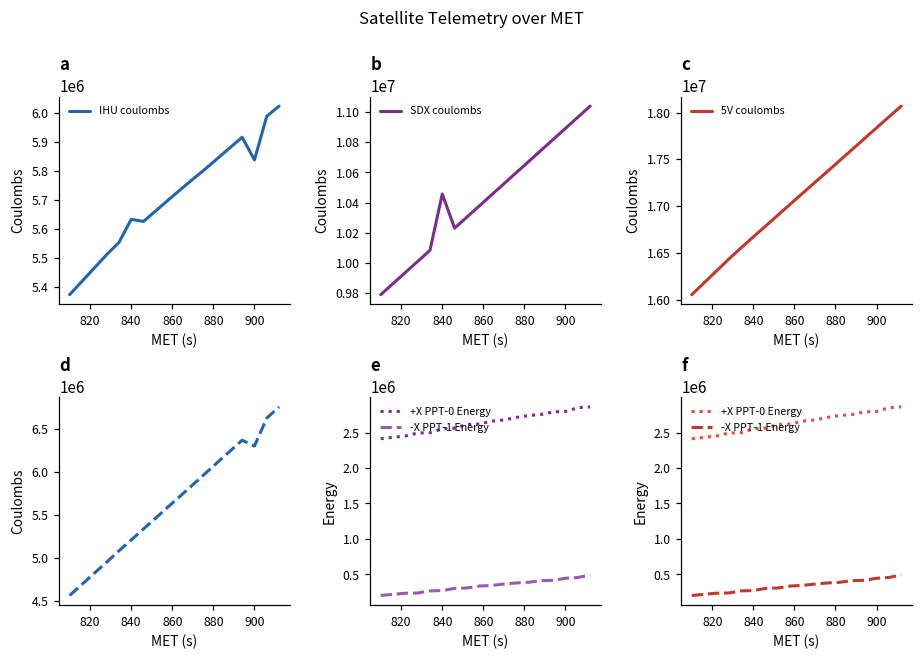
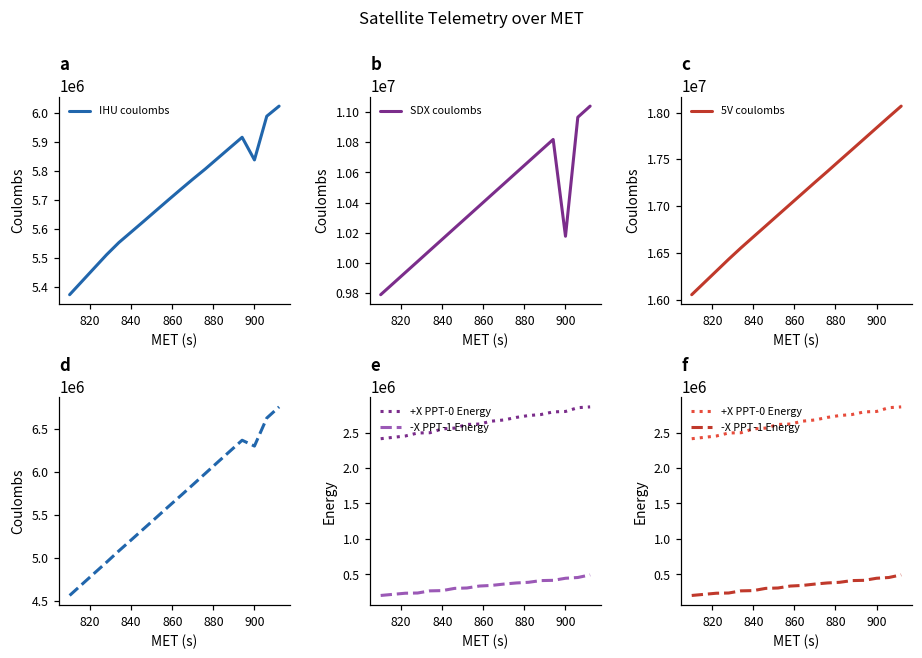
a, 840: 5630000 -> 5590000
b, 840: 10460000 -> 10160000
b, 900: 10890000 -> 10180000
